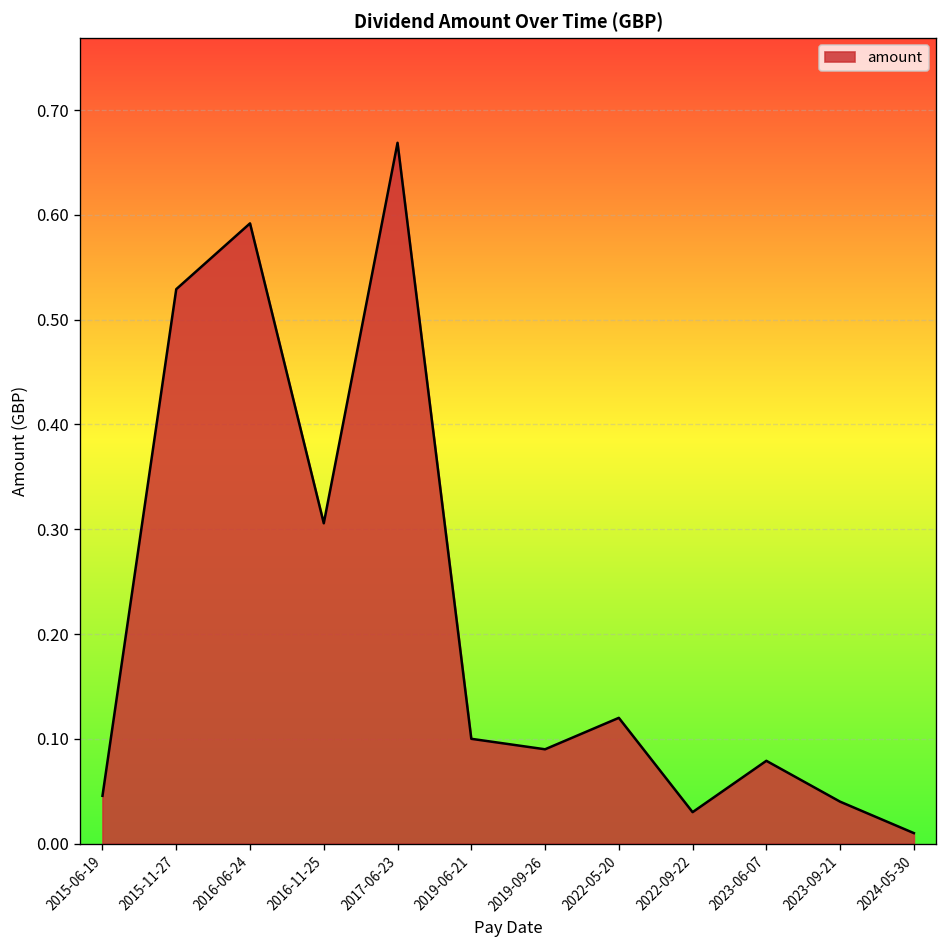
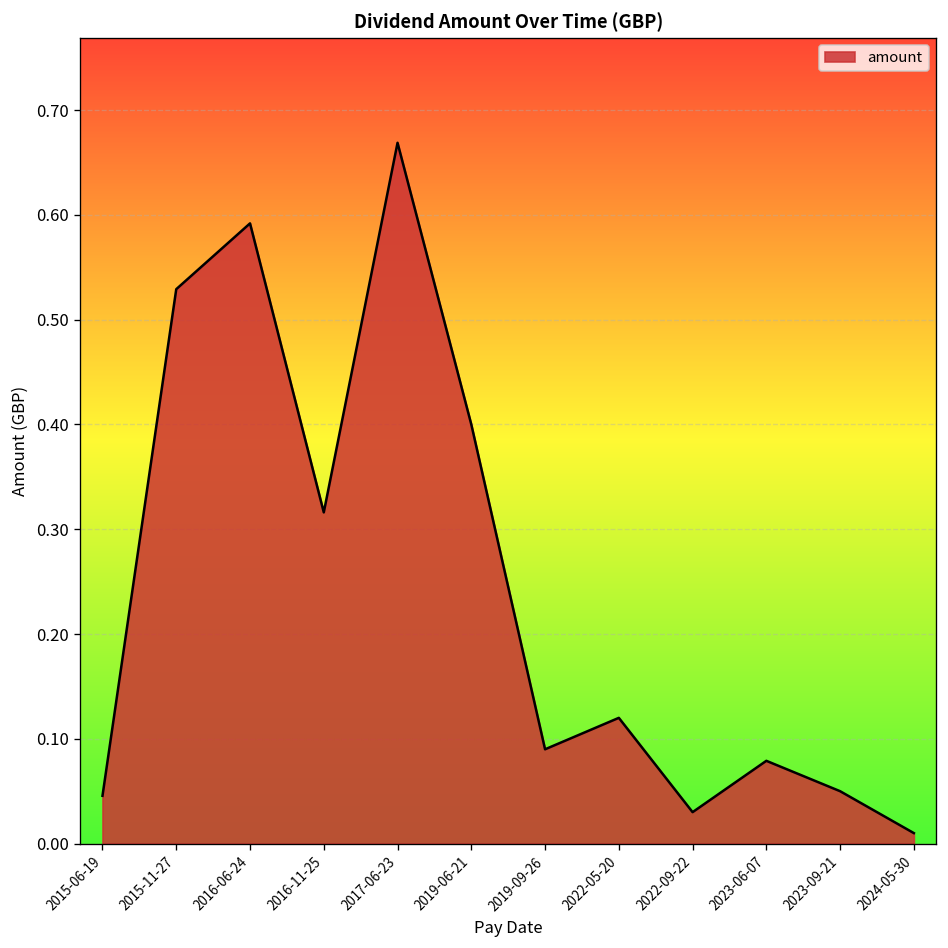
2016-11-25: 0.31 -> 0.32
2019-06-21: 0.1 -> 0.4
2023-09-21: 0.04 -> 0.05
